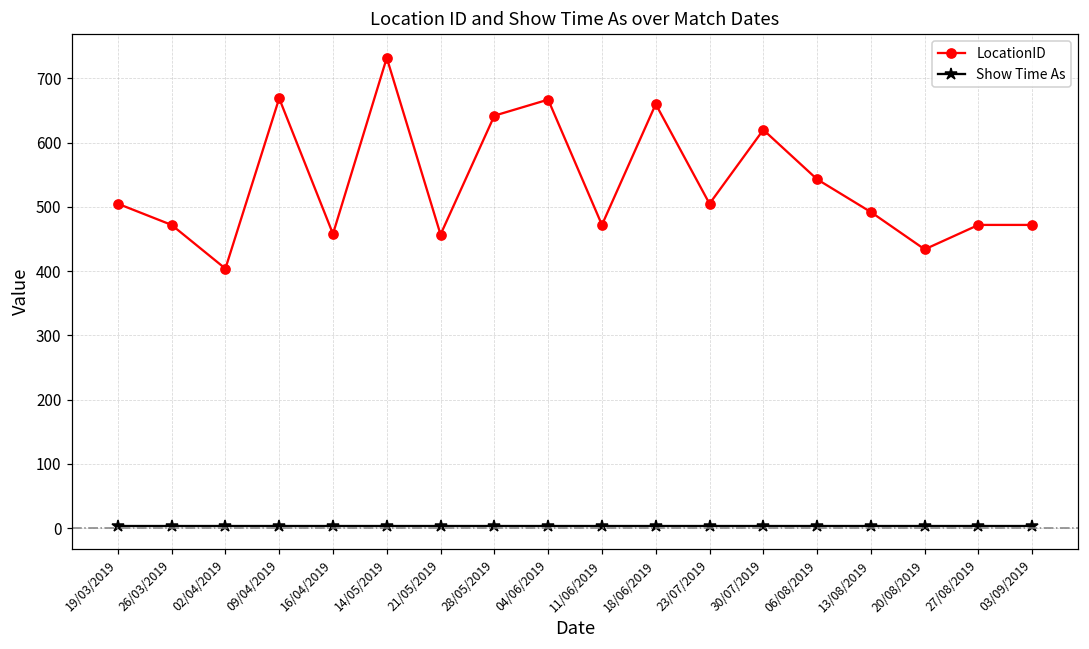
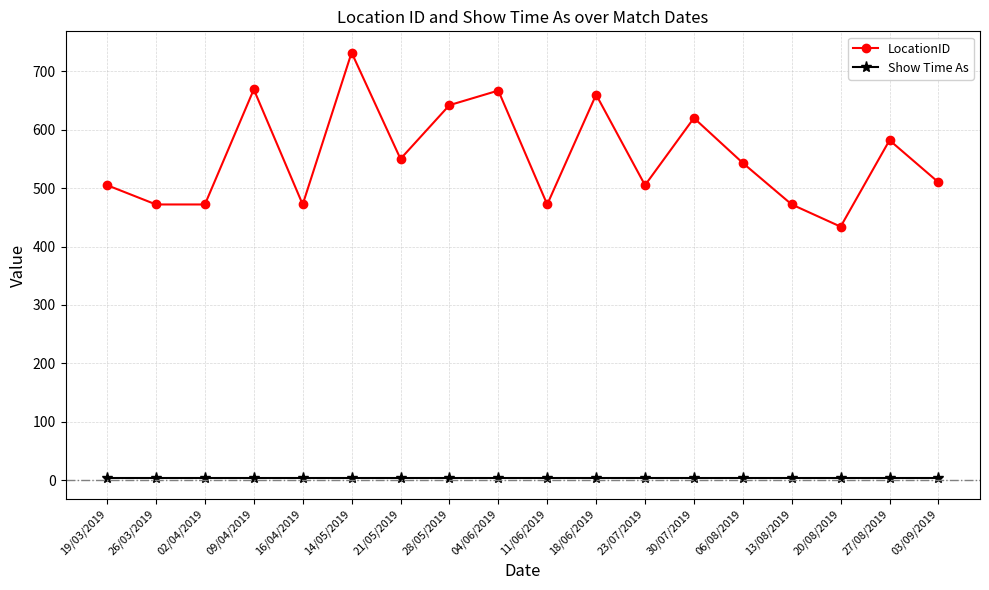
LocationID, 02/04/2019: 400 -> 470
LocationID, 16/04/2019: 460 -> 470
LocationID, 21/05/2019: 460 -> 550
LocationID, 13/08/2019: 490 -> 470
LocationID, 27/08/2019: 470 -> 580
LocationID, 03/09/2019: 470 -> 510
